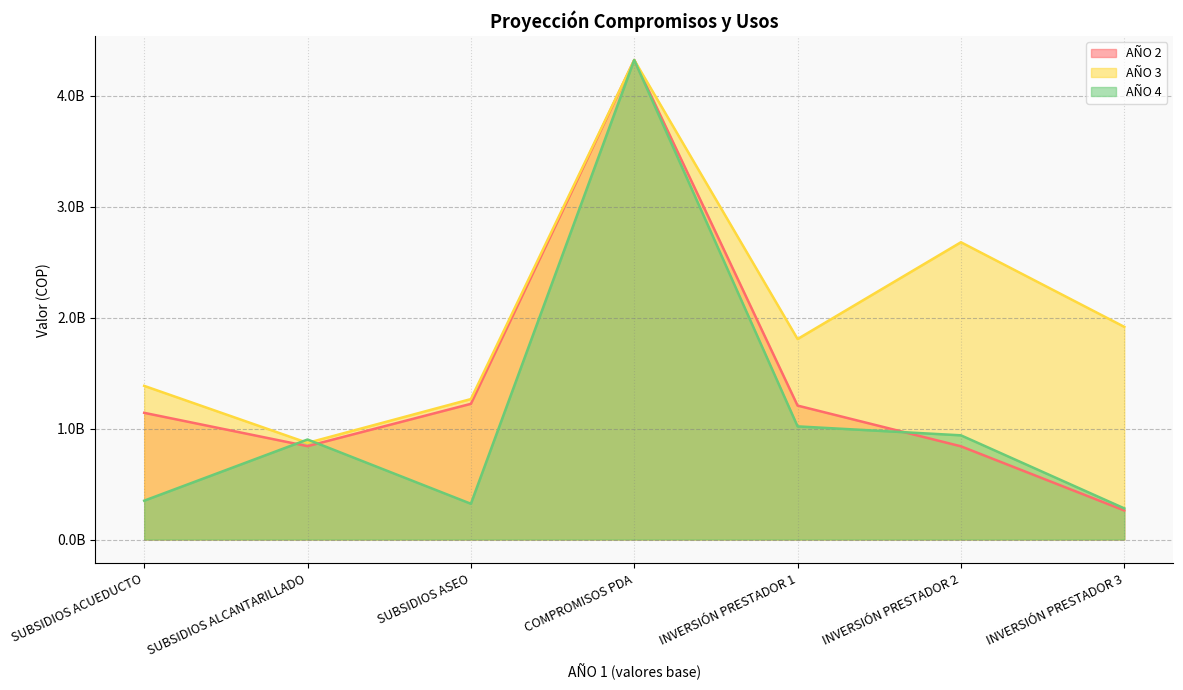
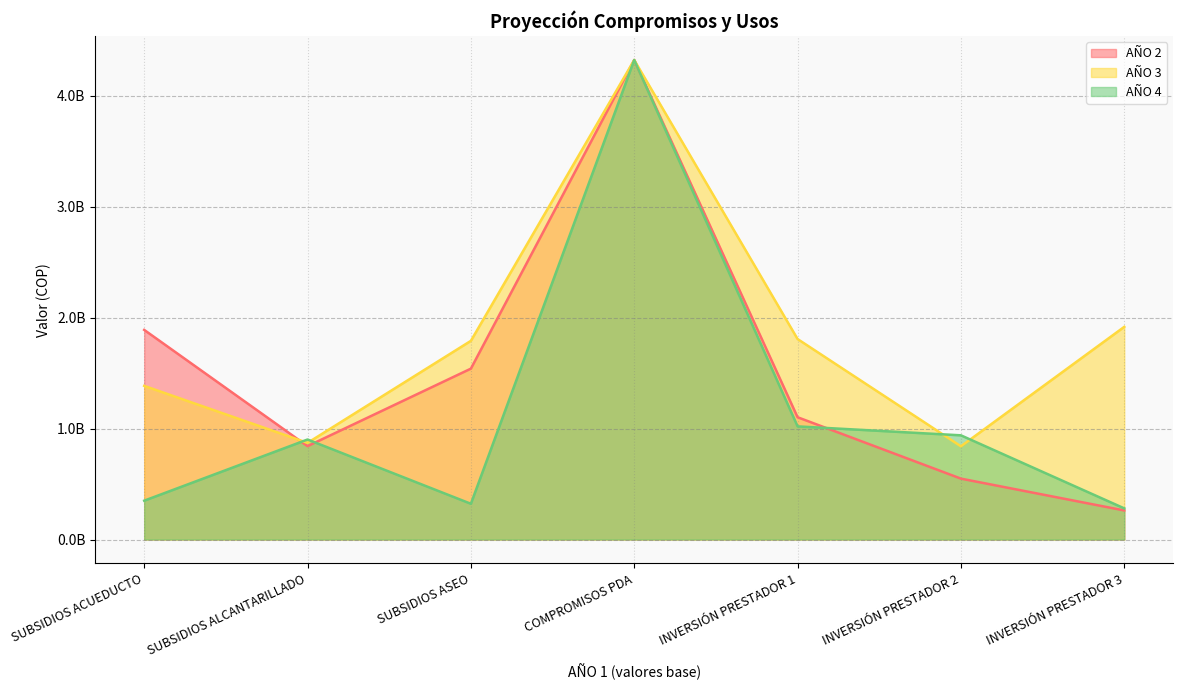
AÑO 2, SUBSIDIOS ACUEDUCTO: 1140000000 -> 1890000000
AÑO 2, SUBSIDIOS ASEO: 1220000000 -> 1540000000
AÑO 3, SUBSIDIOS ASEO: 1270000000 -> 1790000000
AÑO 2, INVERSIÓN PRESTADOR 1: 1210000000 -> 1100000000
AÑO 2, INVERSIÓN PRESTADOR 2: 840000000 -> 550000000
AÑO 3, INVERSIÓN PRESTADOR 2: 2680000000 -> 840000000
